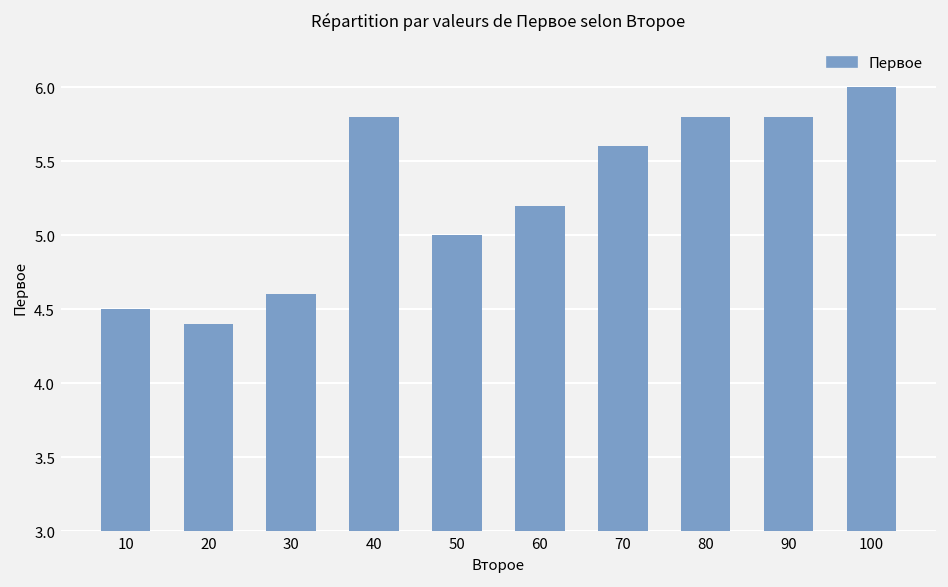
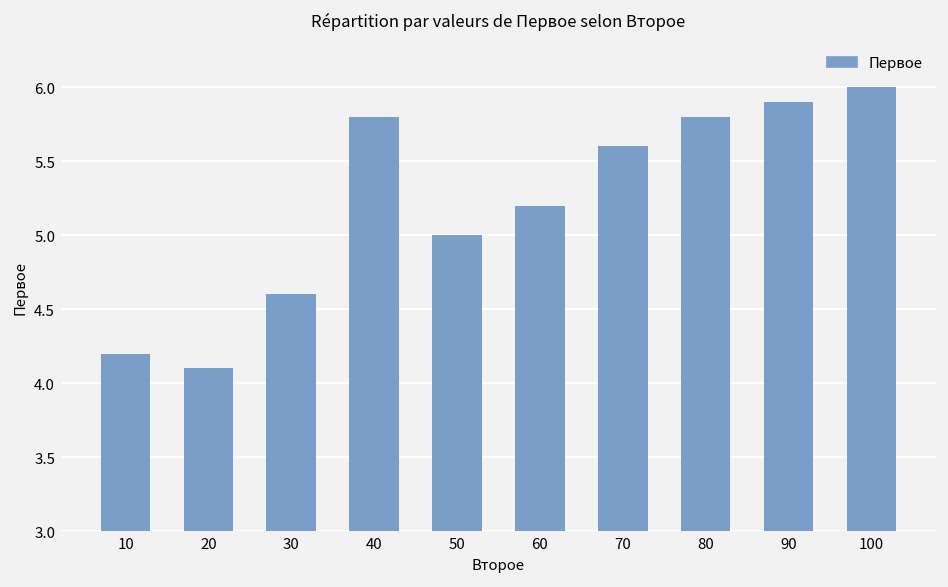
10: 4.5 -> 4.2
20: 4.4 -> 4.1
90: 5.8 -> 5.9
